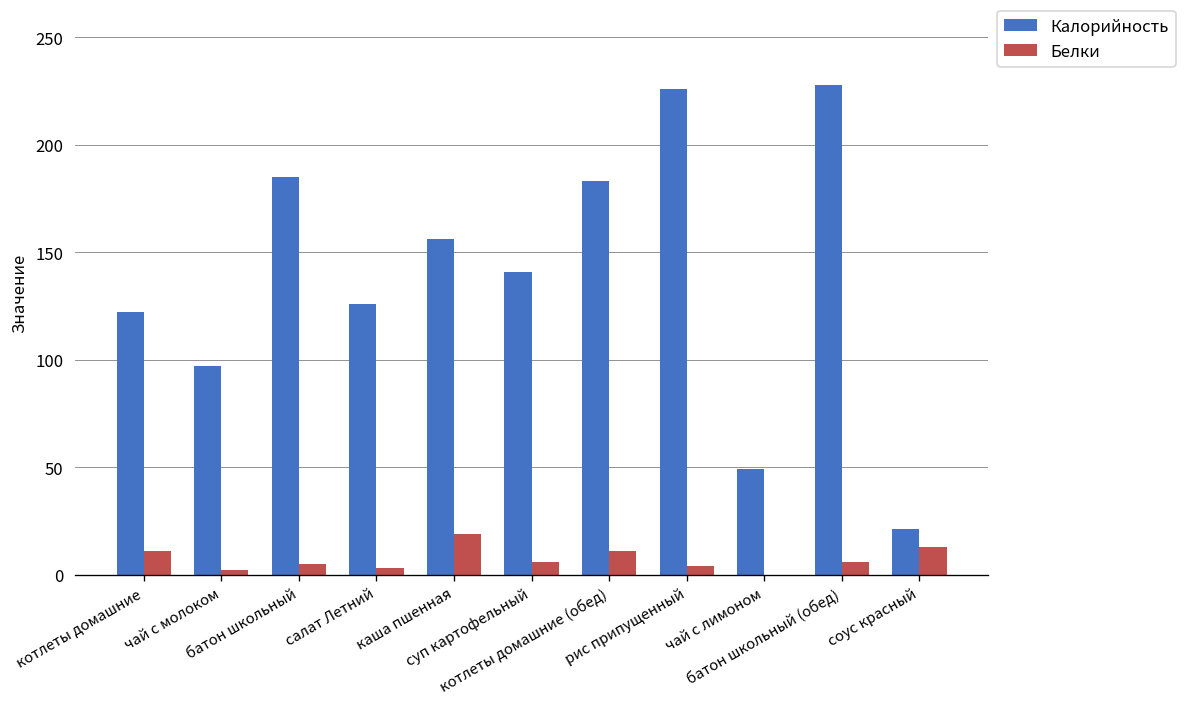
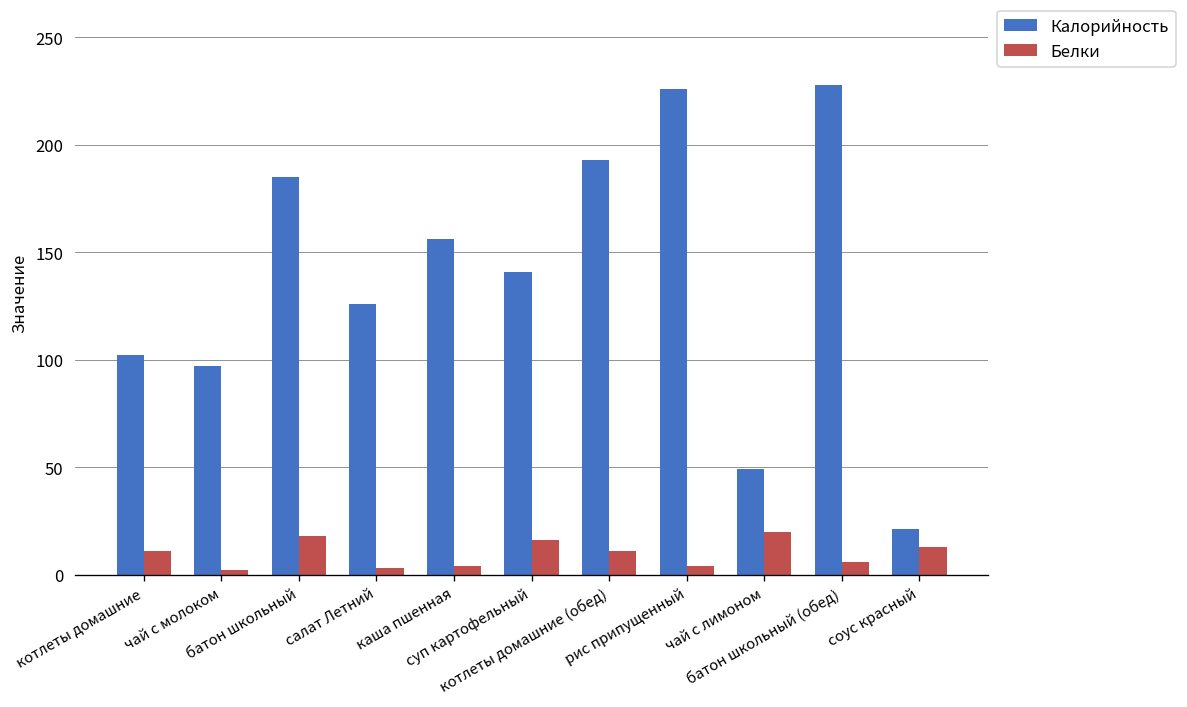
Калорийность, котлеты домашние: 122 -> 102
Белки, батон школьный: 5 -> 18
Белки, каша пшенная: 19 -> 4
Белки, суп картофельный: 6 -> 16
Калорийность, котлеты домашние (обед): 183 -> 193
Белки, чай с лимоном: 0 -> 20
